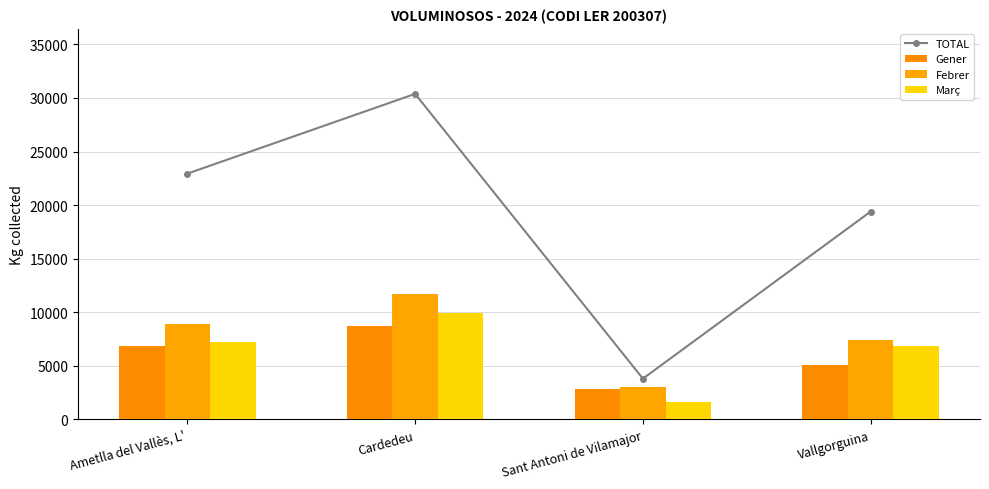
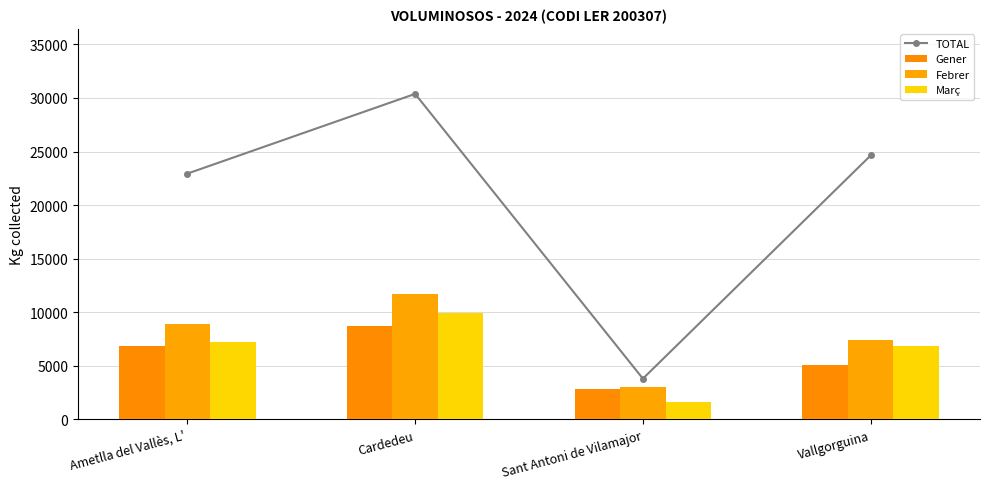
TOTAL, Vallgorguina: 19400 -> 24600
